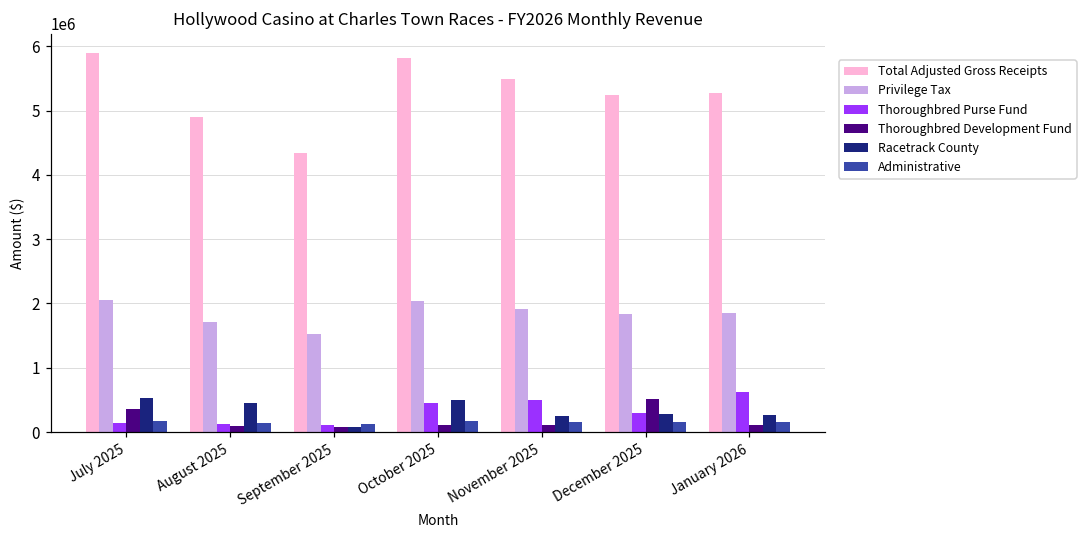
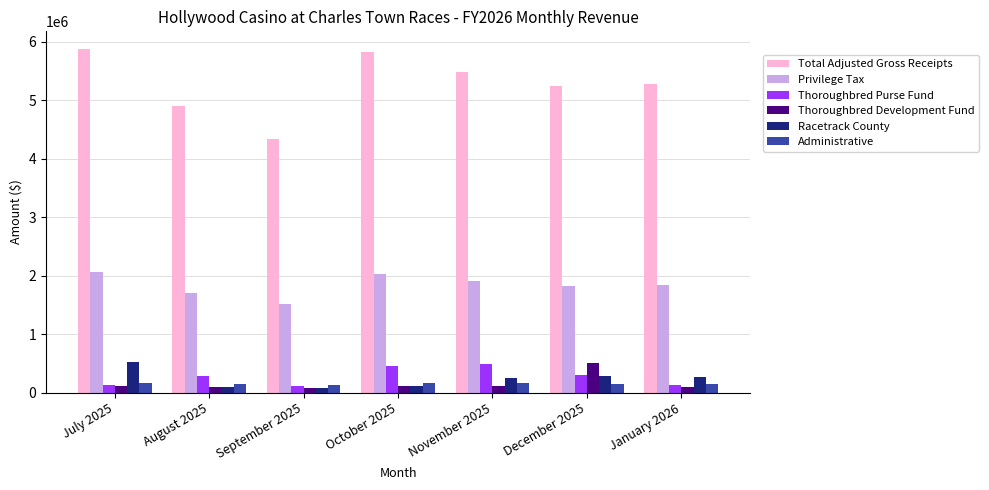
Thoroughbred Development Fund, July 2025: 400000 -> 100000
Thoroughbred Purse Fund, August 2025: 100000 -> 300000
Racetrack County, August 2025: 500000 -> 100000
Racetrack County, October 2025: 500000 -> 100000
Thoroughbred Purse Fund, January 2026: 600000 -> 100000
